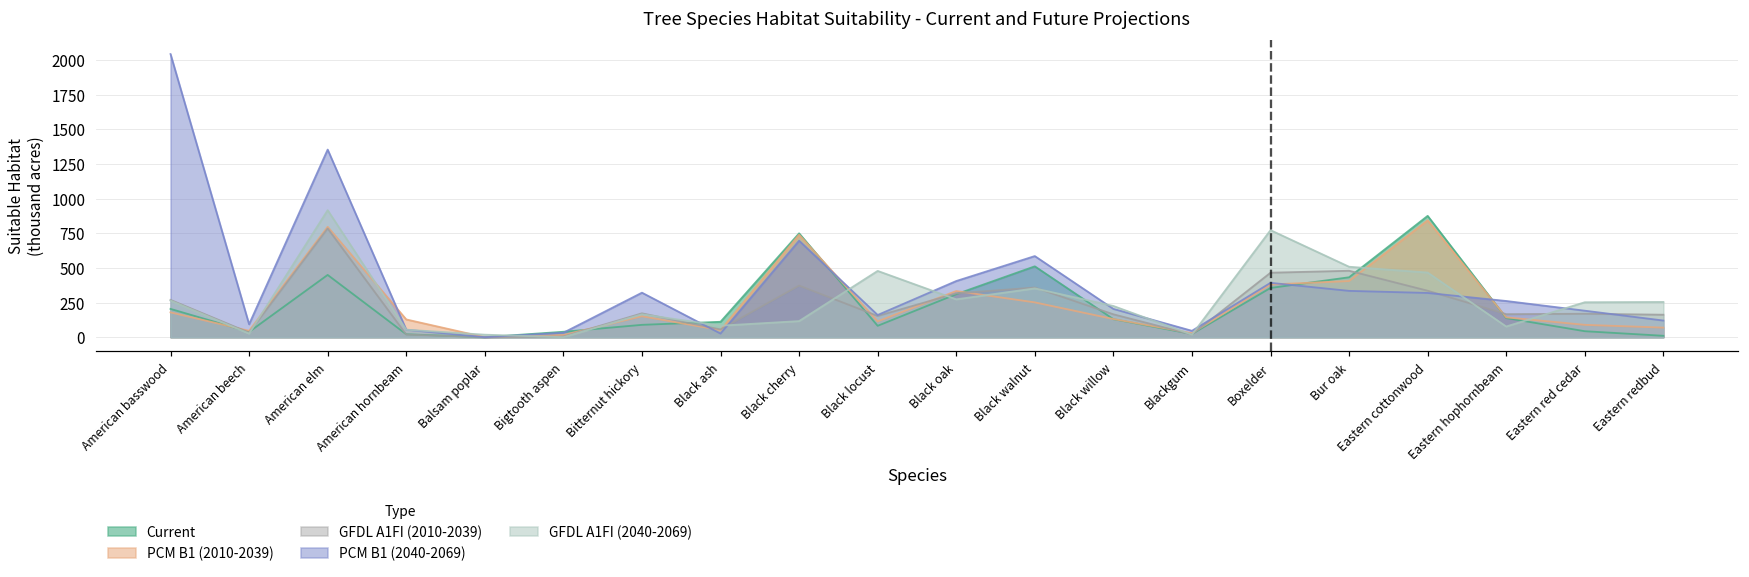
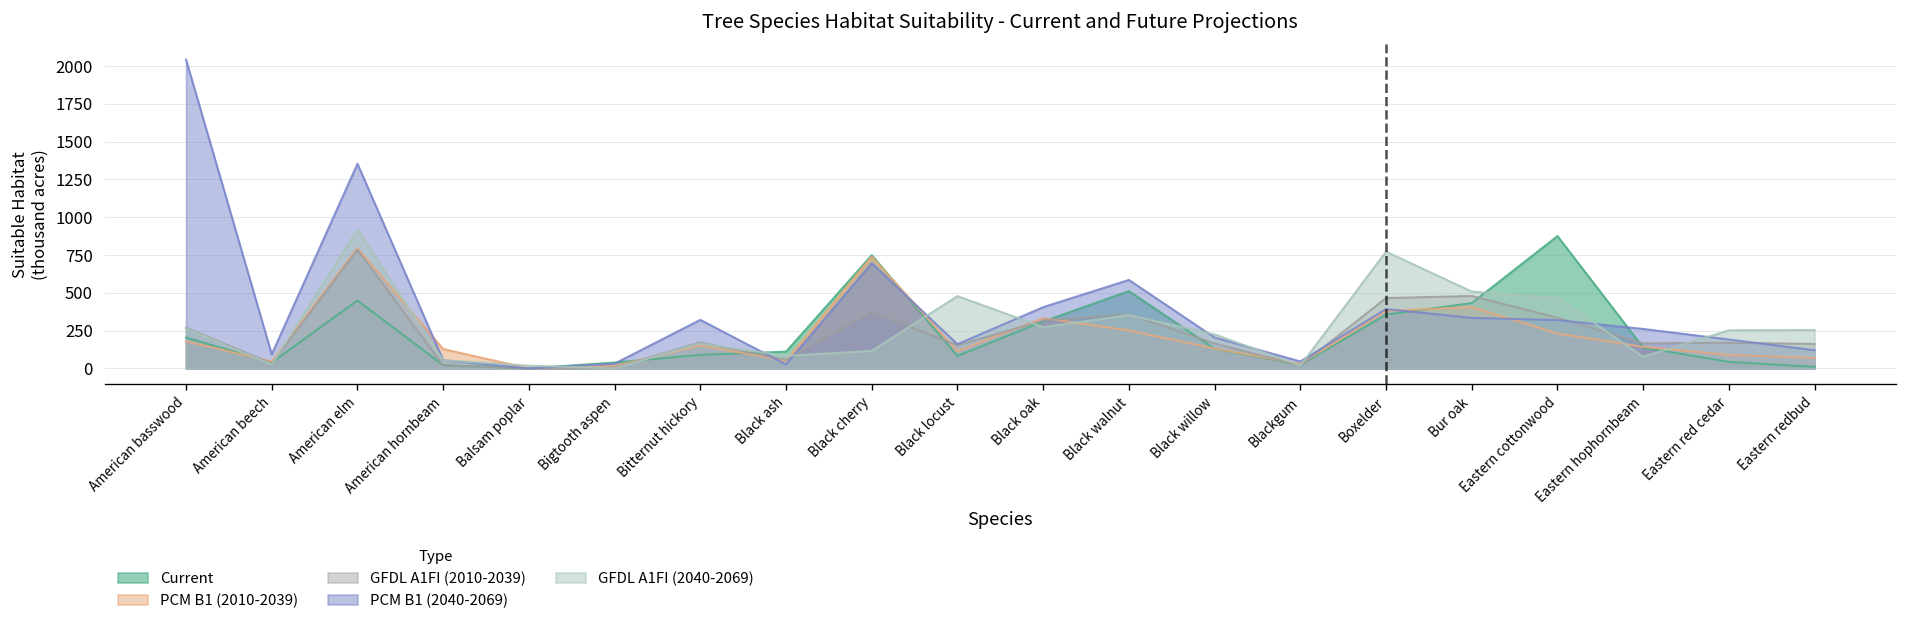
PCM B1 (2010-2039), Eastern cottonwood: 840 -> 230
